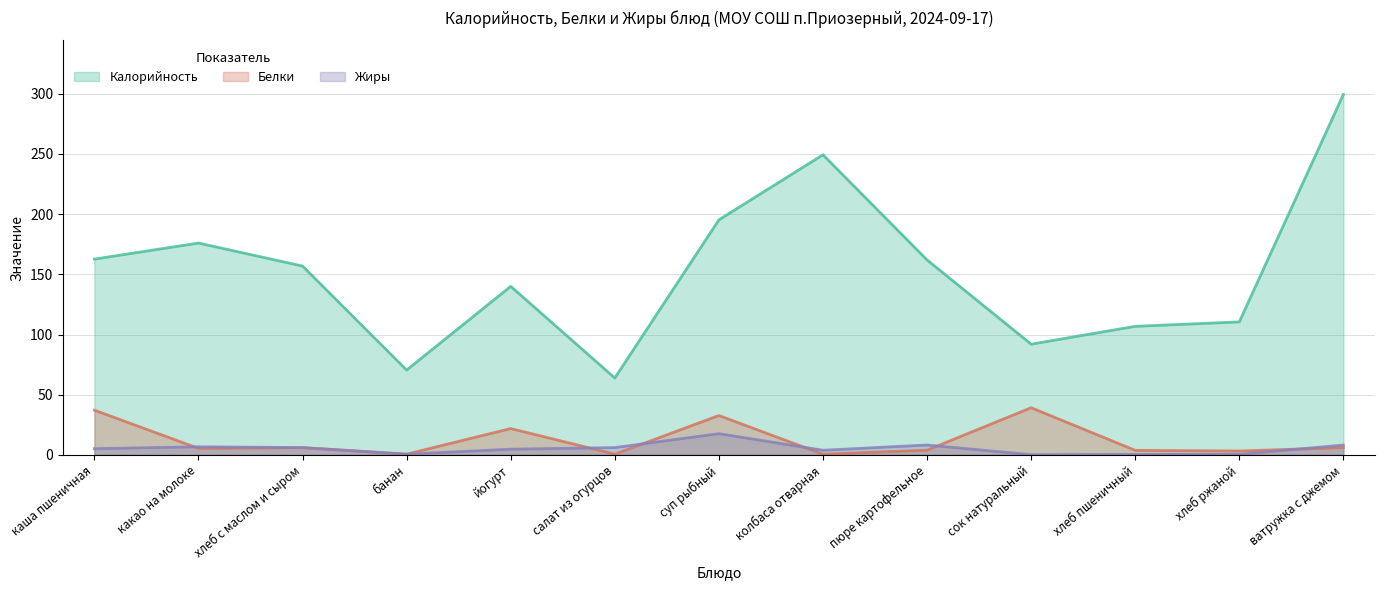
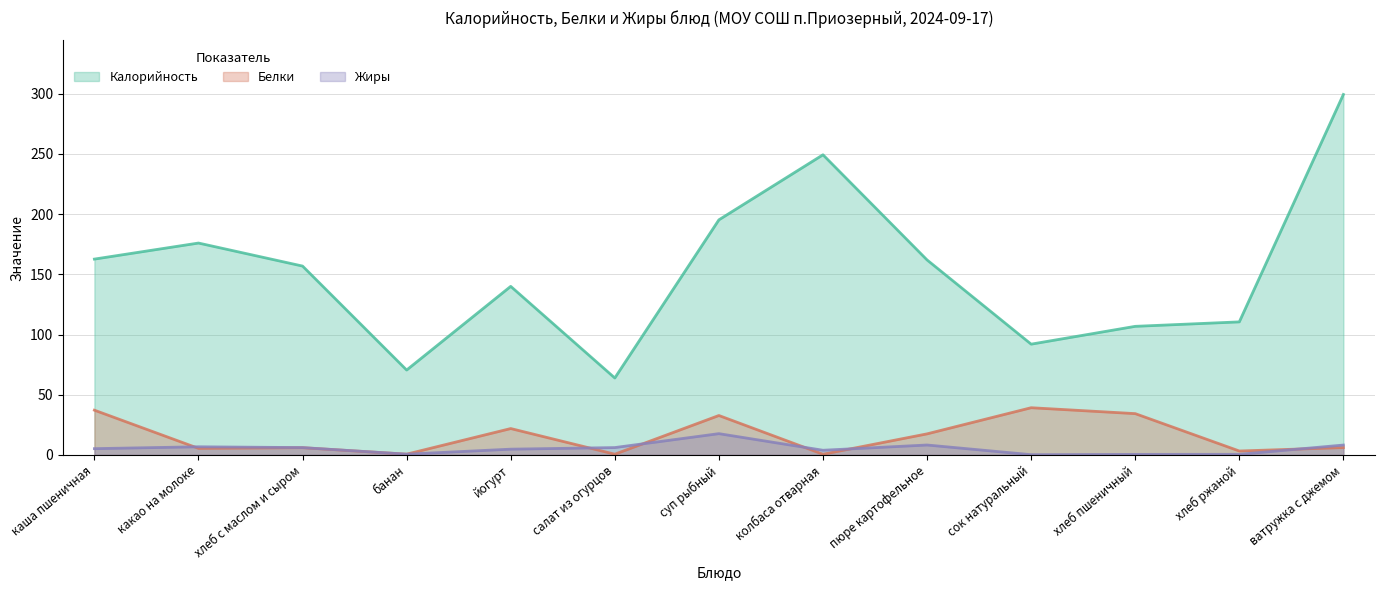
Белки, пюре картофельное: 4 -> 17
Белки, хлеб пшеничный: 4 -> 34
